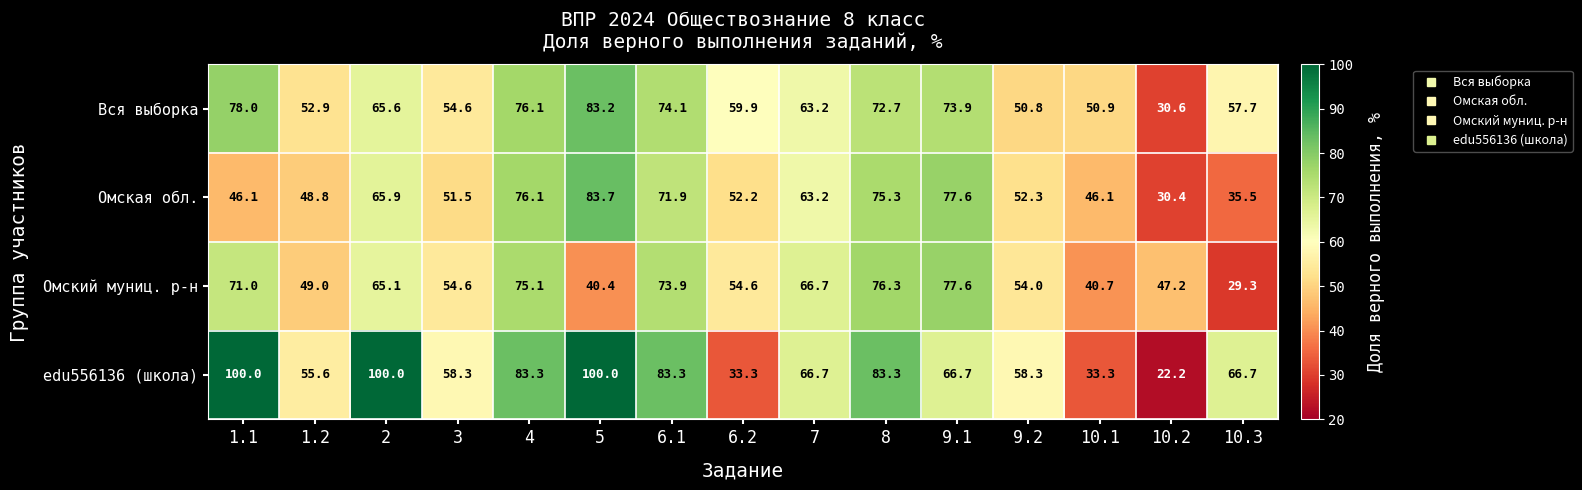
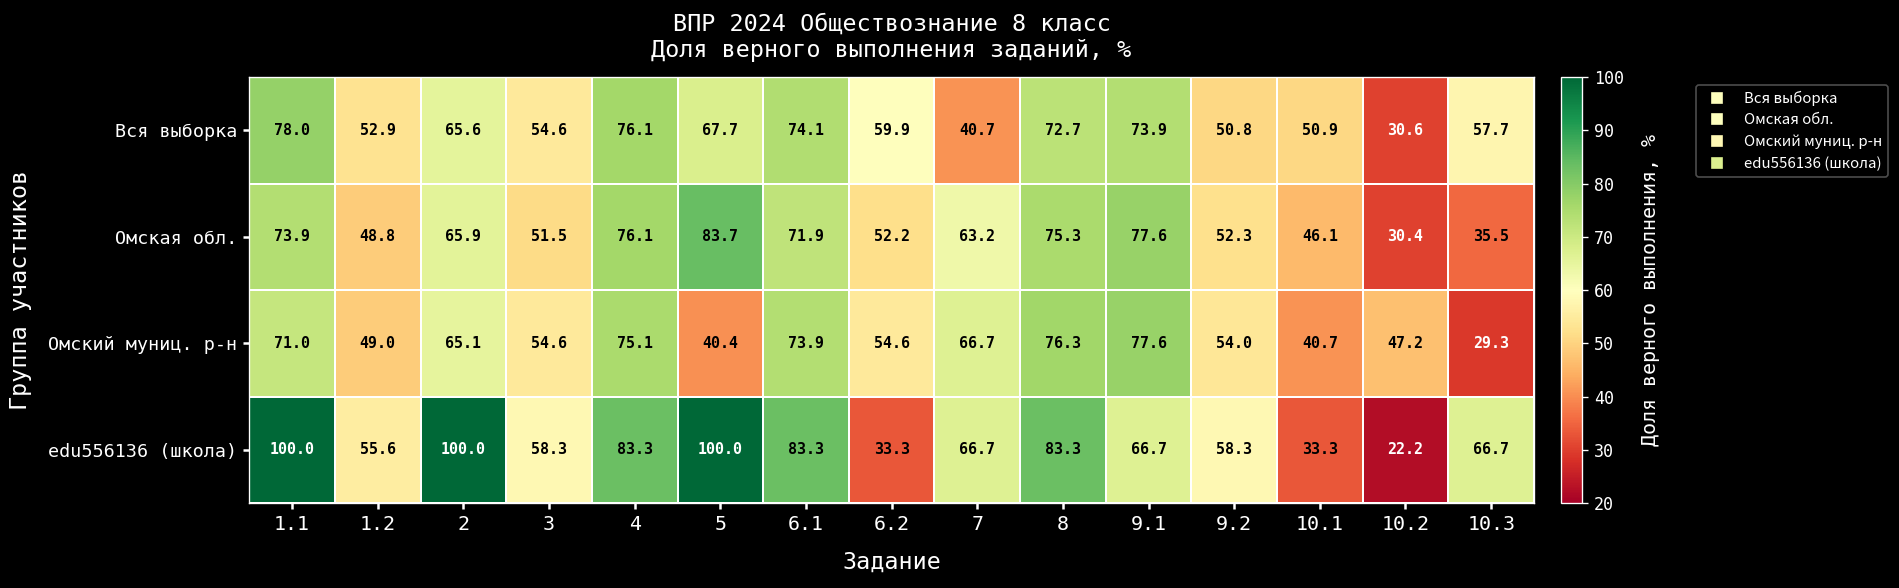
Вся выборка, 5: 83.2 -> 67.7
Вся выборка, 7: 63.2 -> 40.7
Омская обл., 1.1: 46.1 -> 73.9
